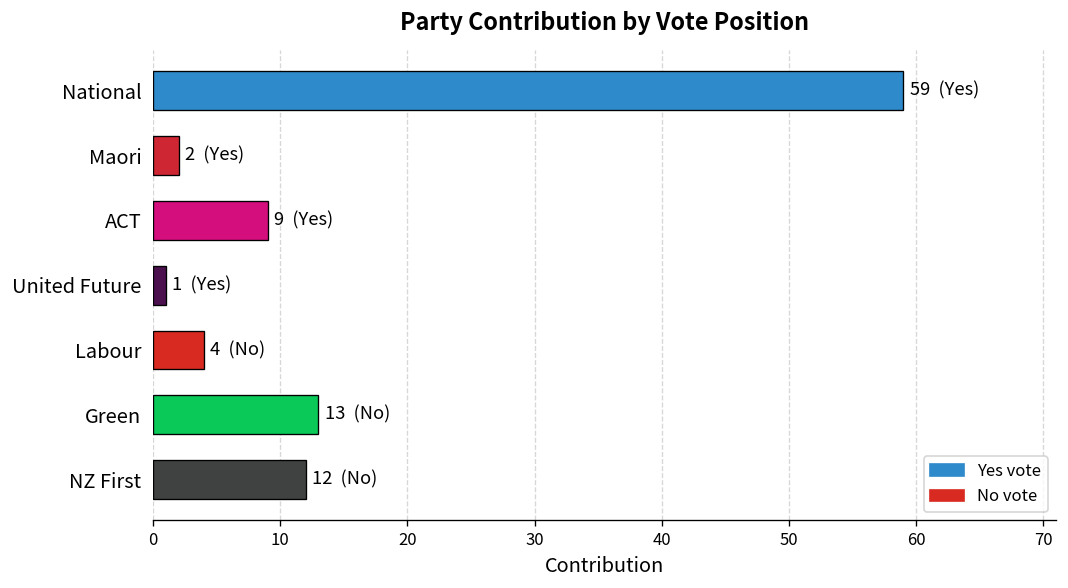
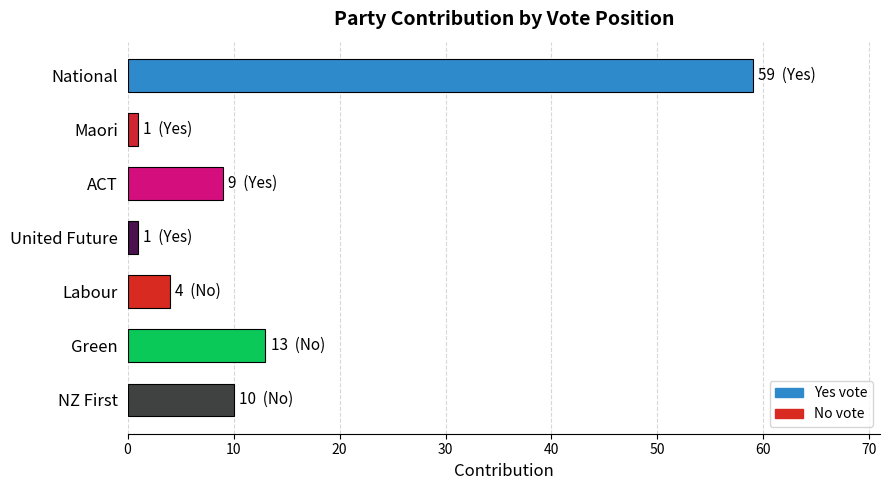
Maori: 2 -> 1
NZ First: 12 -> 10
